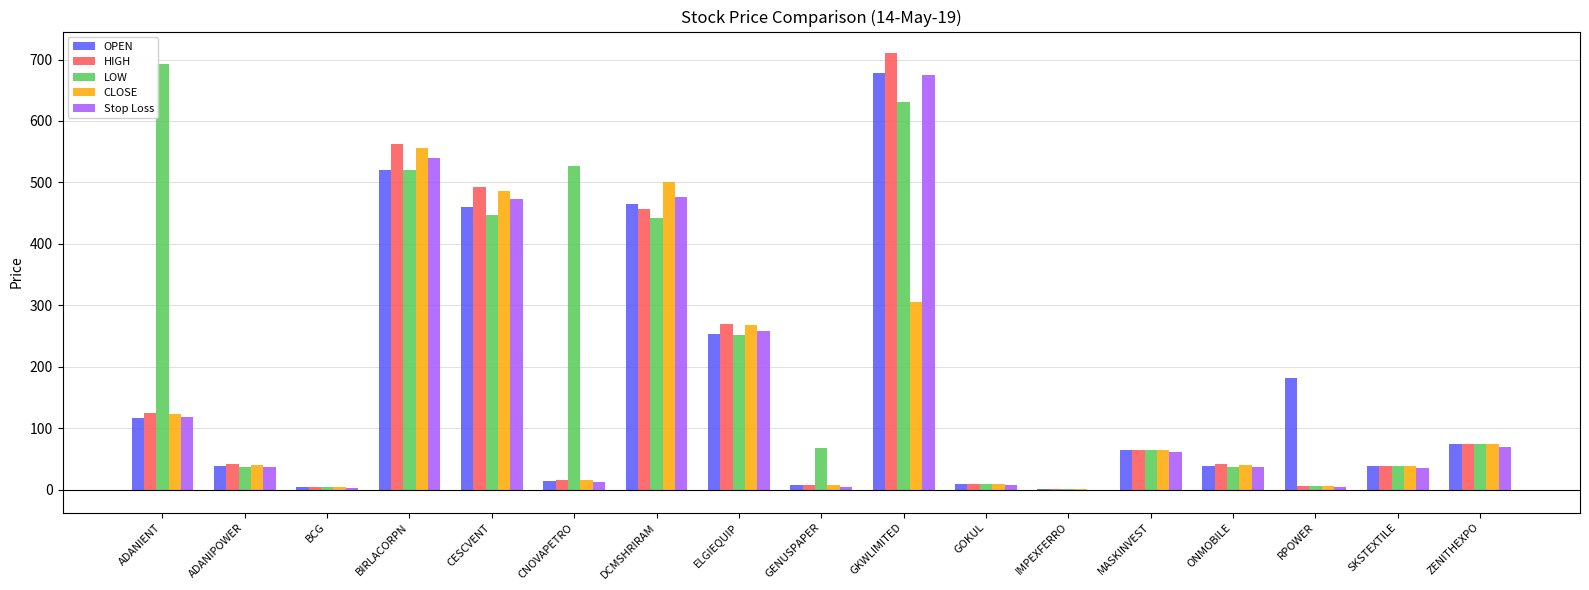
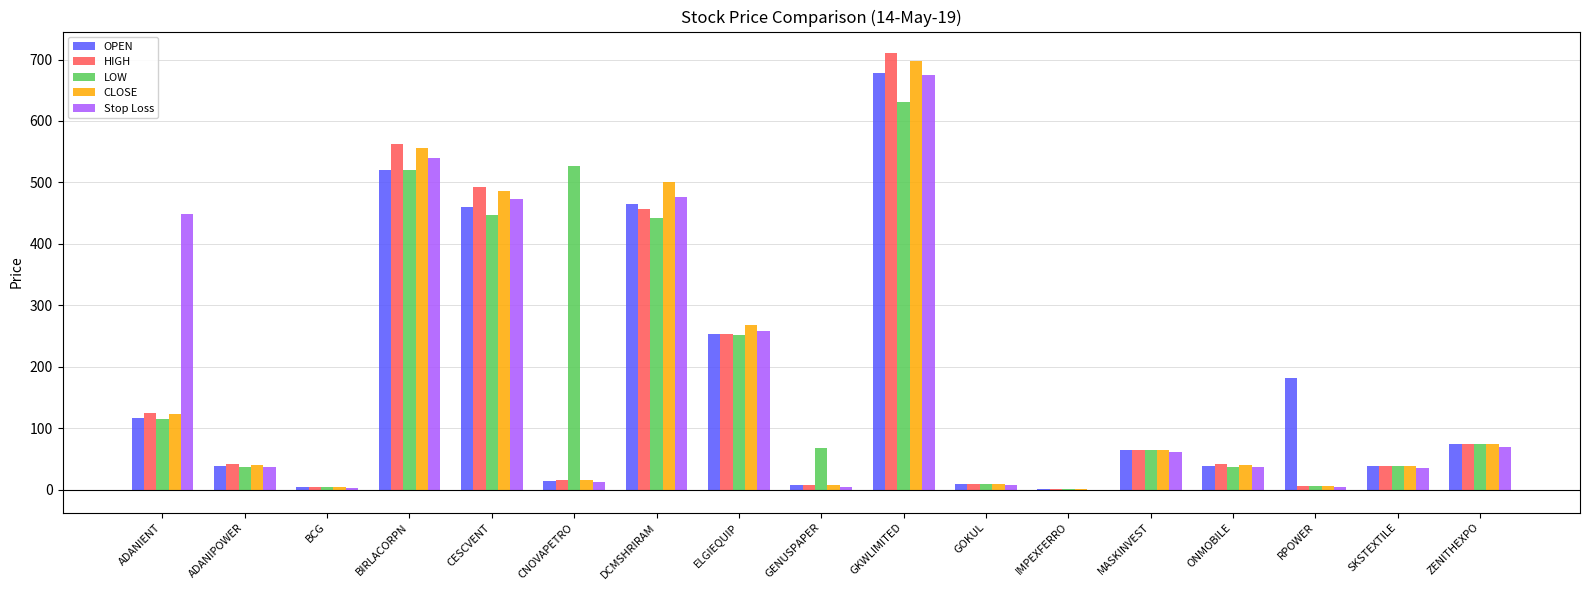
LOW, ADANIENT: 690 -> 120
Stop Loss, ADANIENT: 120 -> 450
HIGH, ELGIEQUIP: 270 -> 250
CLOSE, GKWLIMITED: 310 -> 700
